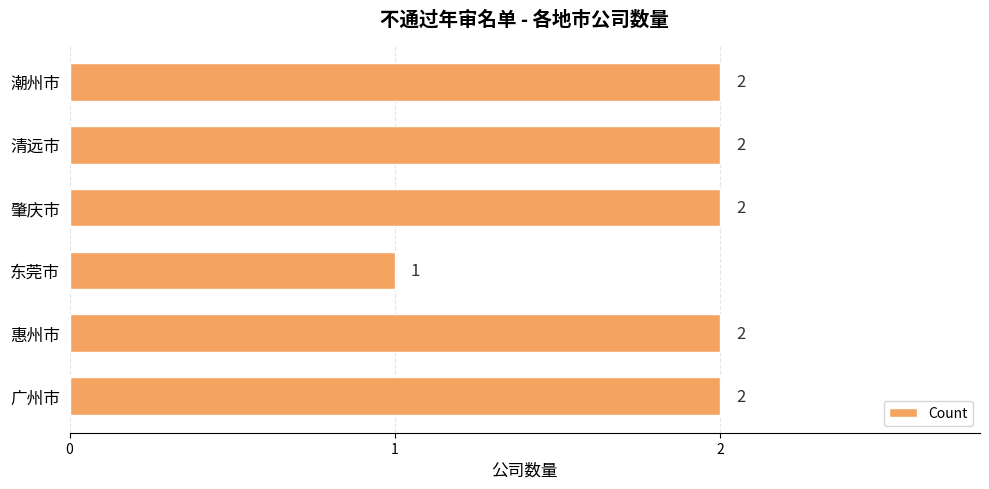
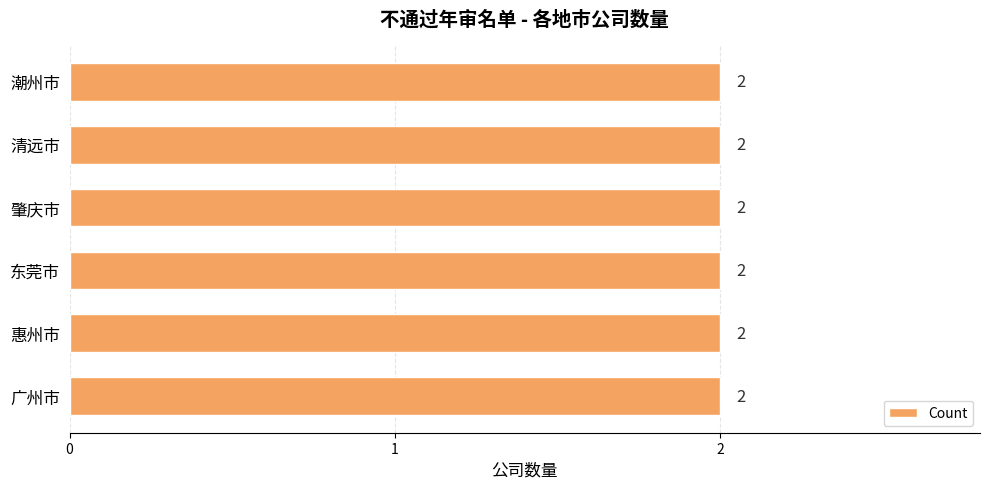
东莞市: 1 -> 2
